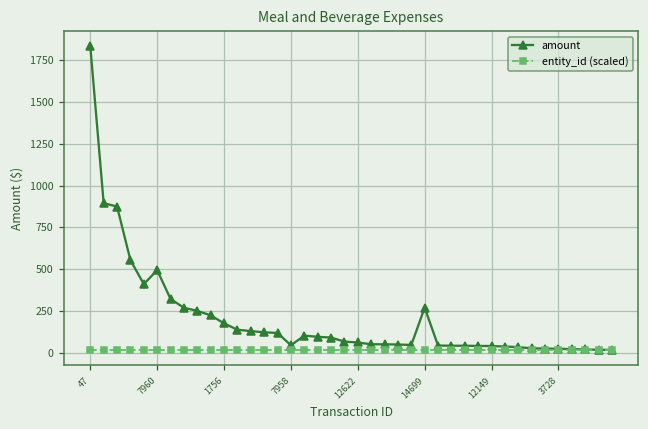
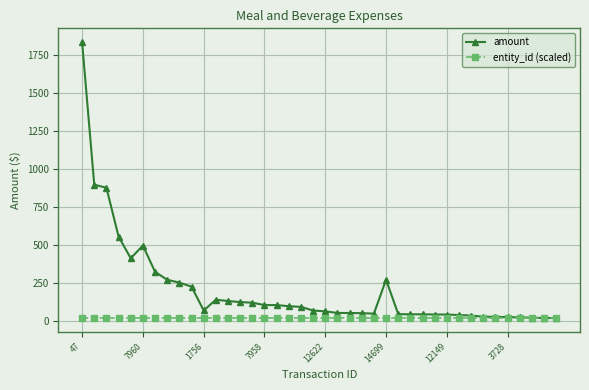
amount, 1756: 180 -> 70
amount, 7958: 50 -> 100
